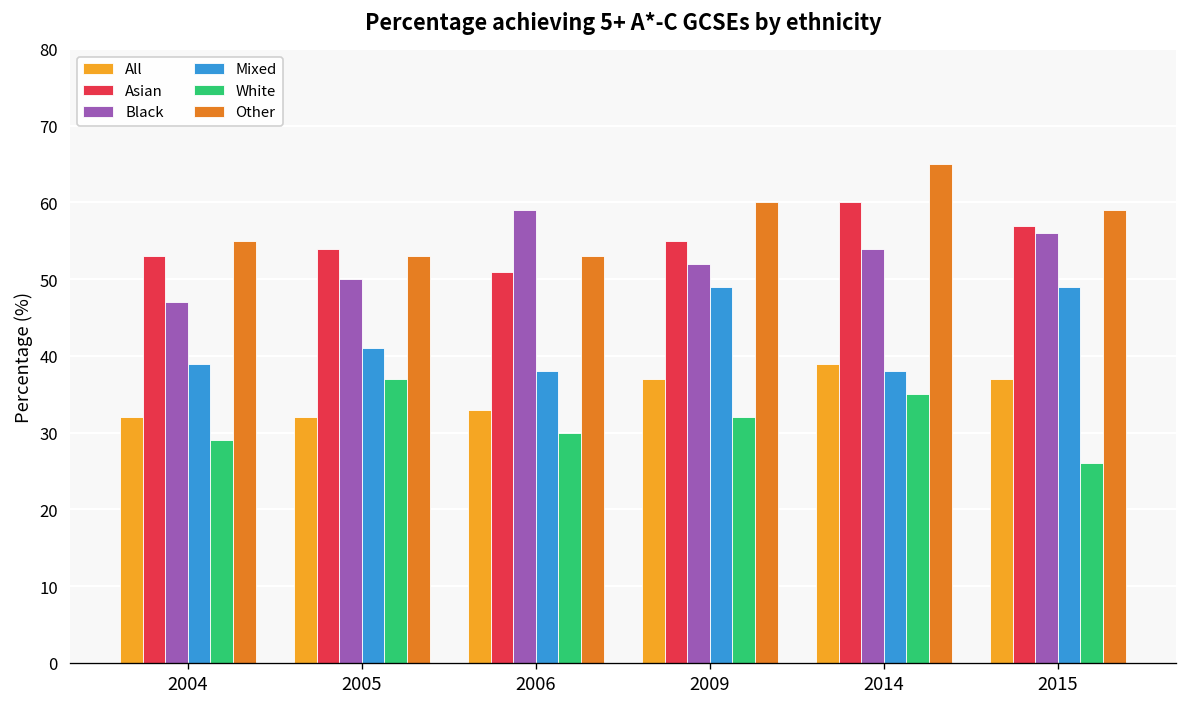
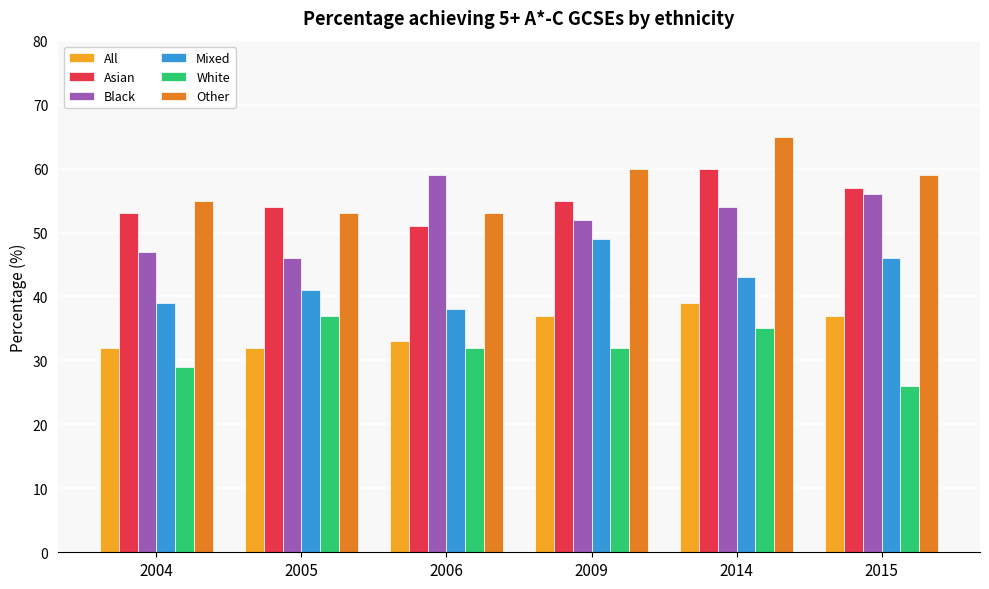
Black, 2005: 50 -> 46
White, 2006: 30 -> 32
Mixed, 2014: 38 -> 43
Mixed, 2015: 49 -> 46
